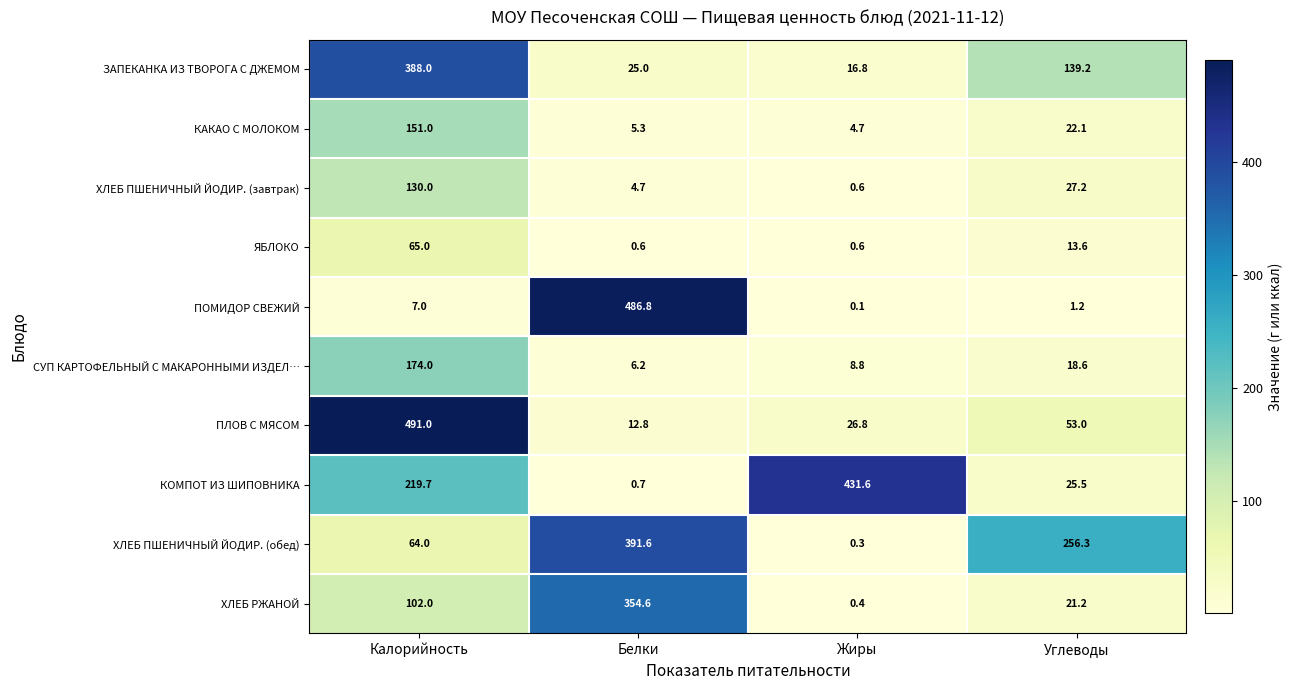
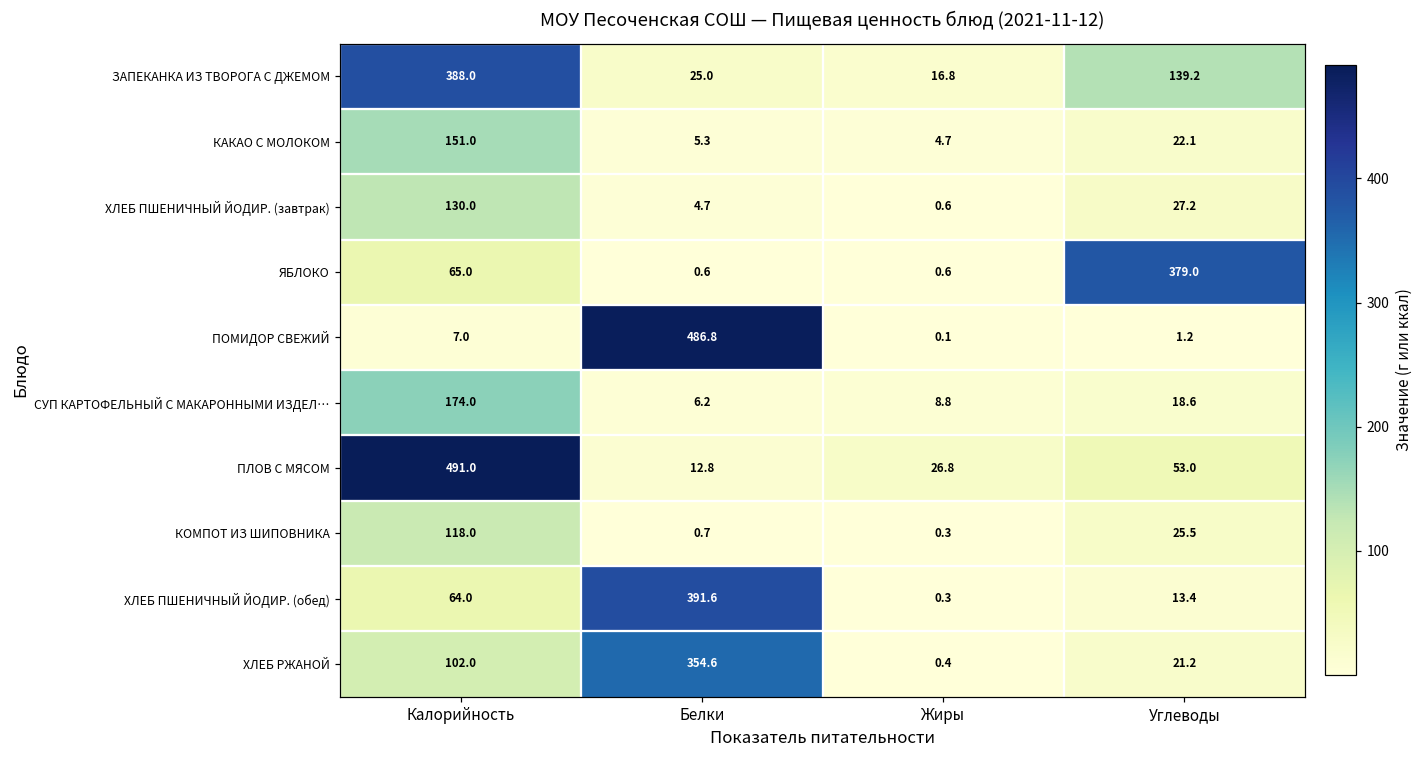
ЯБЛОКО, Углеводы: 13.6 -> 379.0
КОМПОТ ИЗ ШИПОВНИКА, Калорийность: 219.7 -> 118.0
КОМПОТ ИЗ ШИПОВНИКА, Жиры: 431.6 -> 0.3
ХЛЕБ ПШЕНИЧНЫЙ ЙОДИР. (обед), Углеводы: 256.3 -> 13.4
